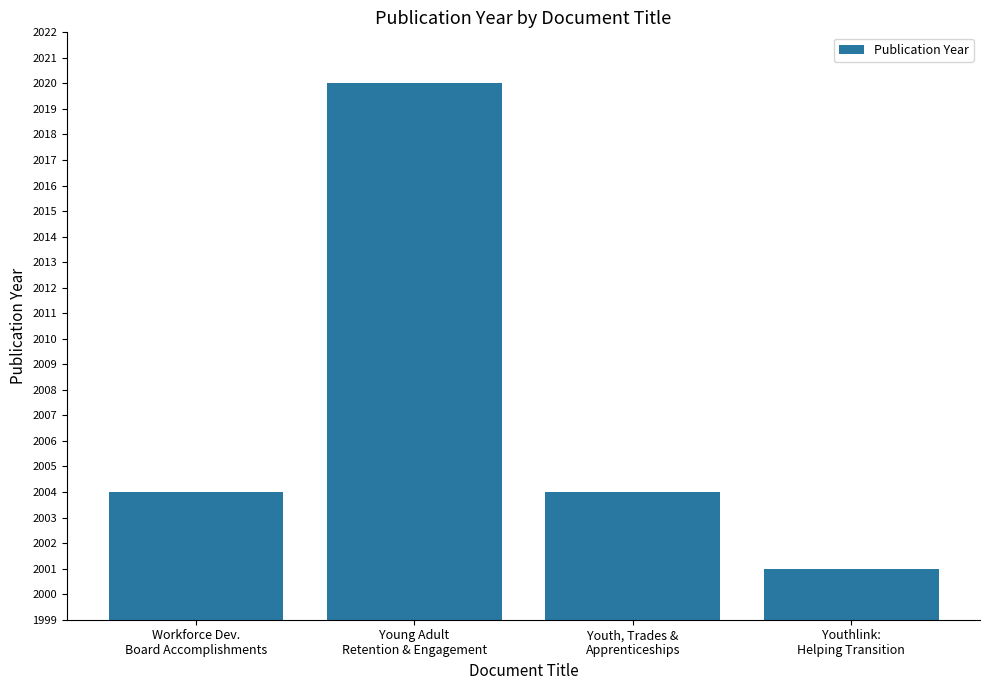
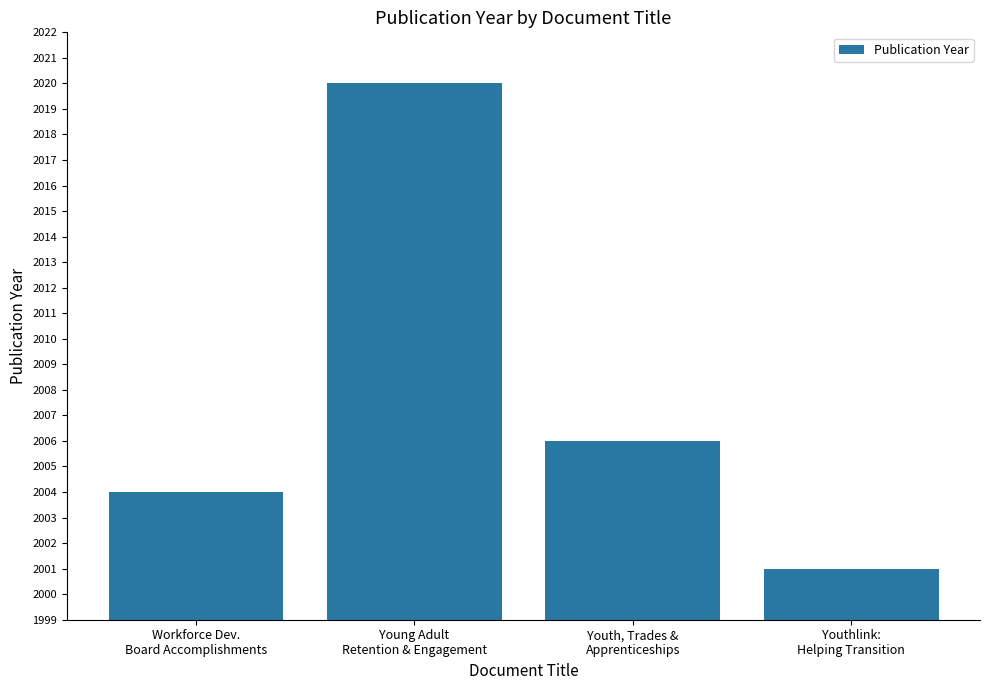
Youth, Trades & Apprenticeships: 2004 -> 2006
